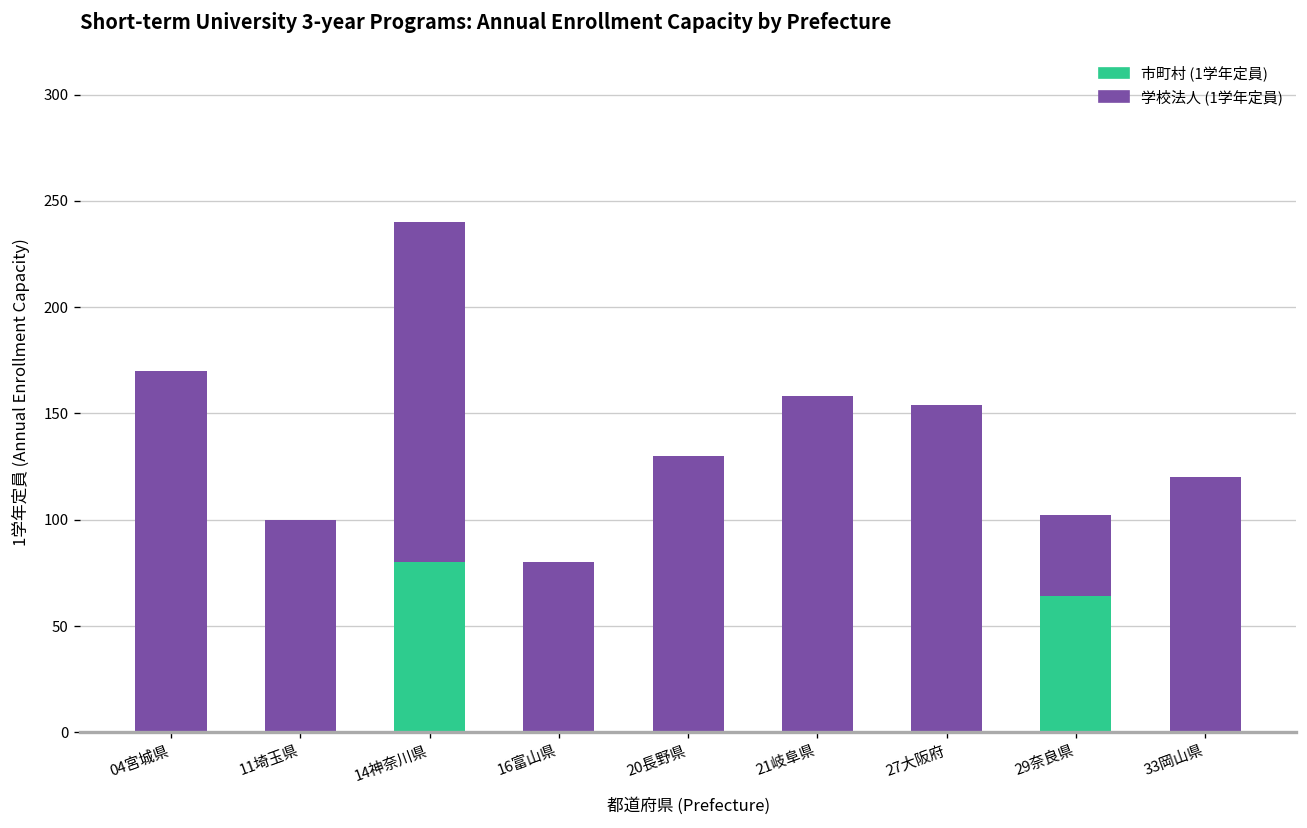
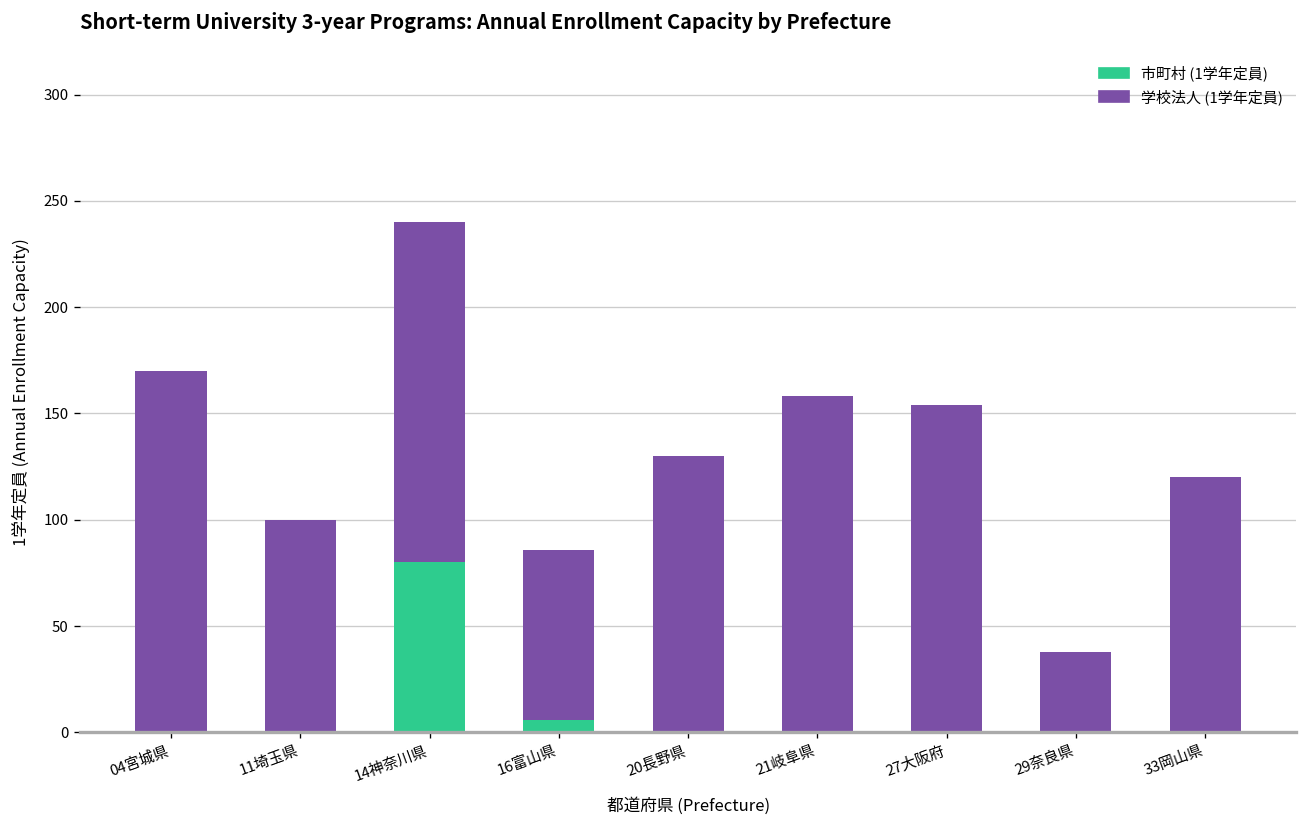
市町村 (1学年定員), 16富山県: 0 -> 6
市町村 (1学年定員), 29奈良県: 64 -> 0
